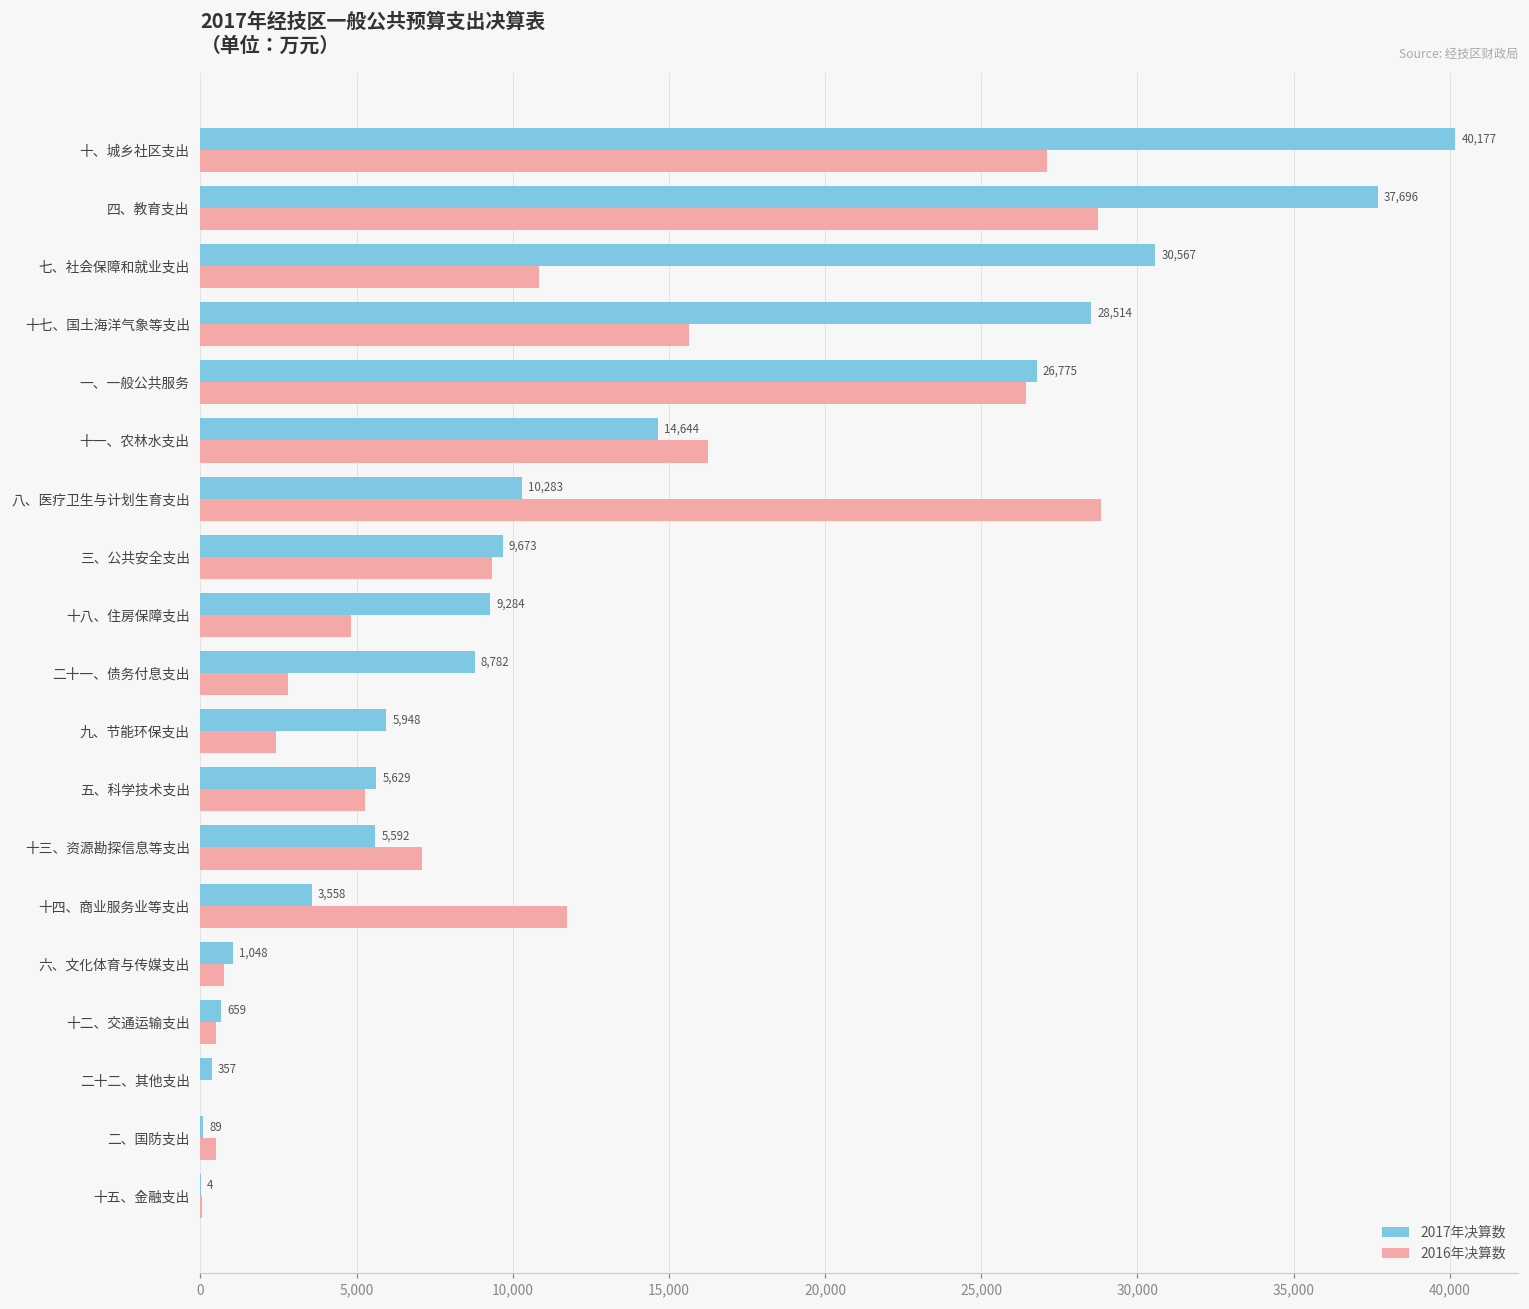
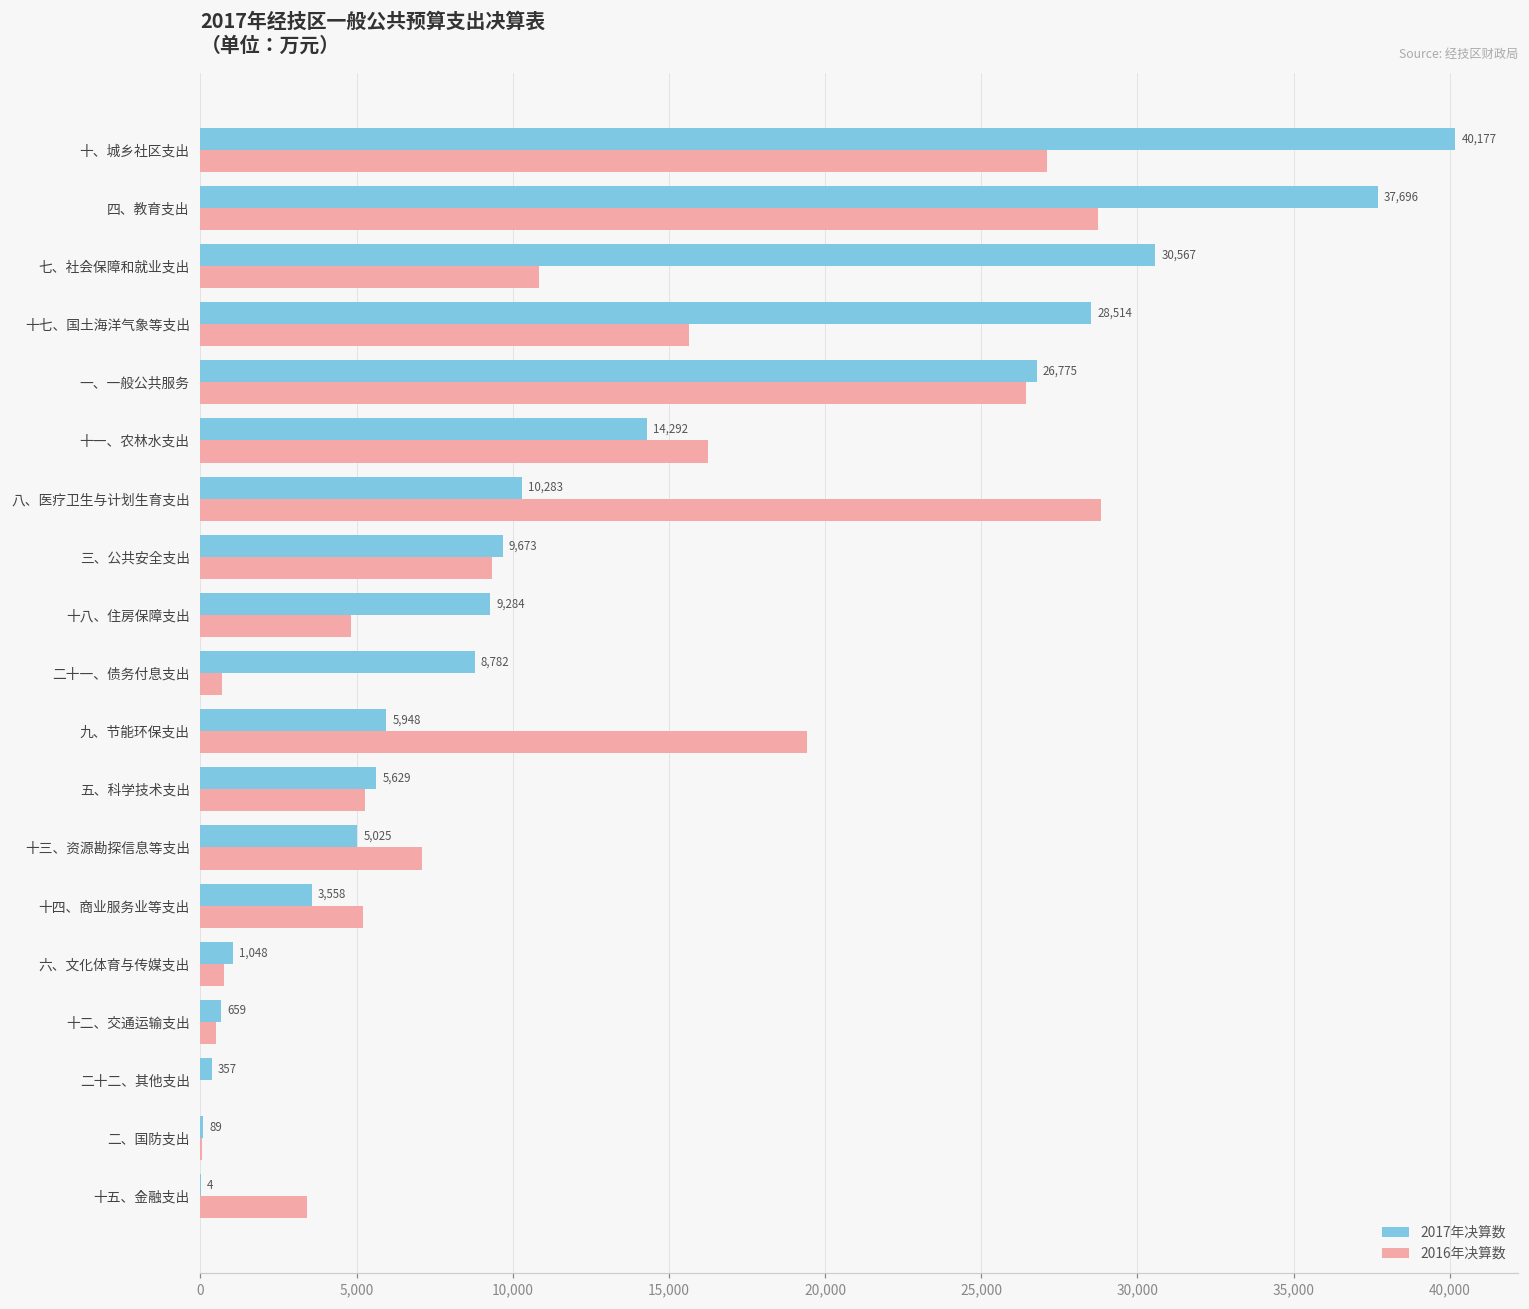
2017年决算数, 十一、农林水支出: 14,644 -> 14,292
2016年决算数, 二十一、债务付息支出: 2,800 -> 700
2016年决算数, 九、节能环保支出: 2,400 -> 19,400
2017年决算数, 十三、资源勘探信息等支出: 5,592 -> 5,025
2016年决算数, 十四、商业服务业等支出: 11,700 -> 5,200
2016年决算数, 二、国防支出: 500 -> 0
2016年决算数, 十五、金融支出: 0 -> 3,400
